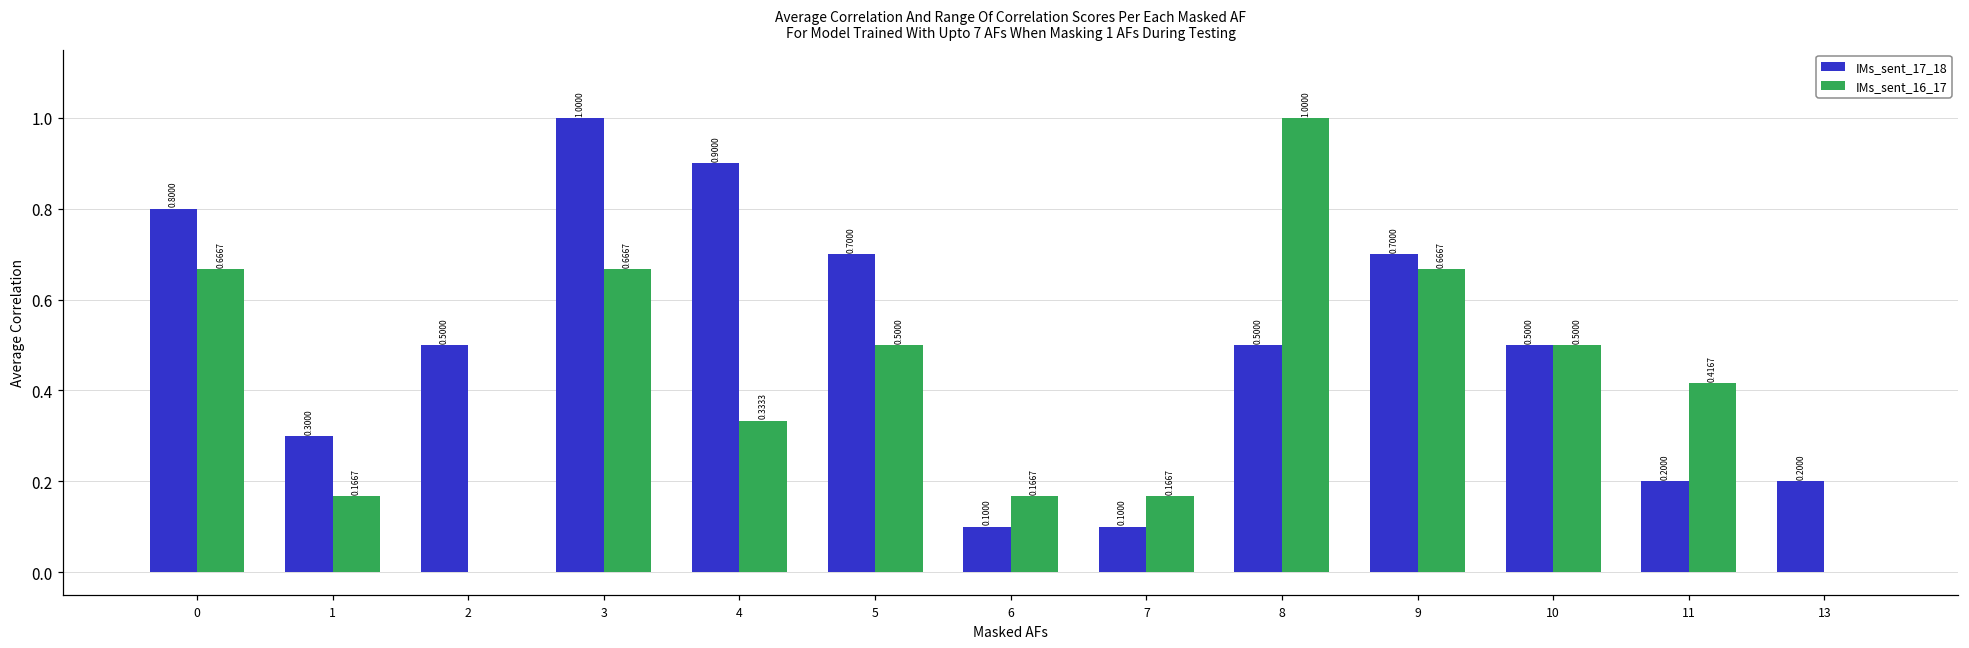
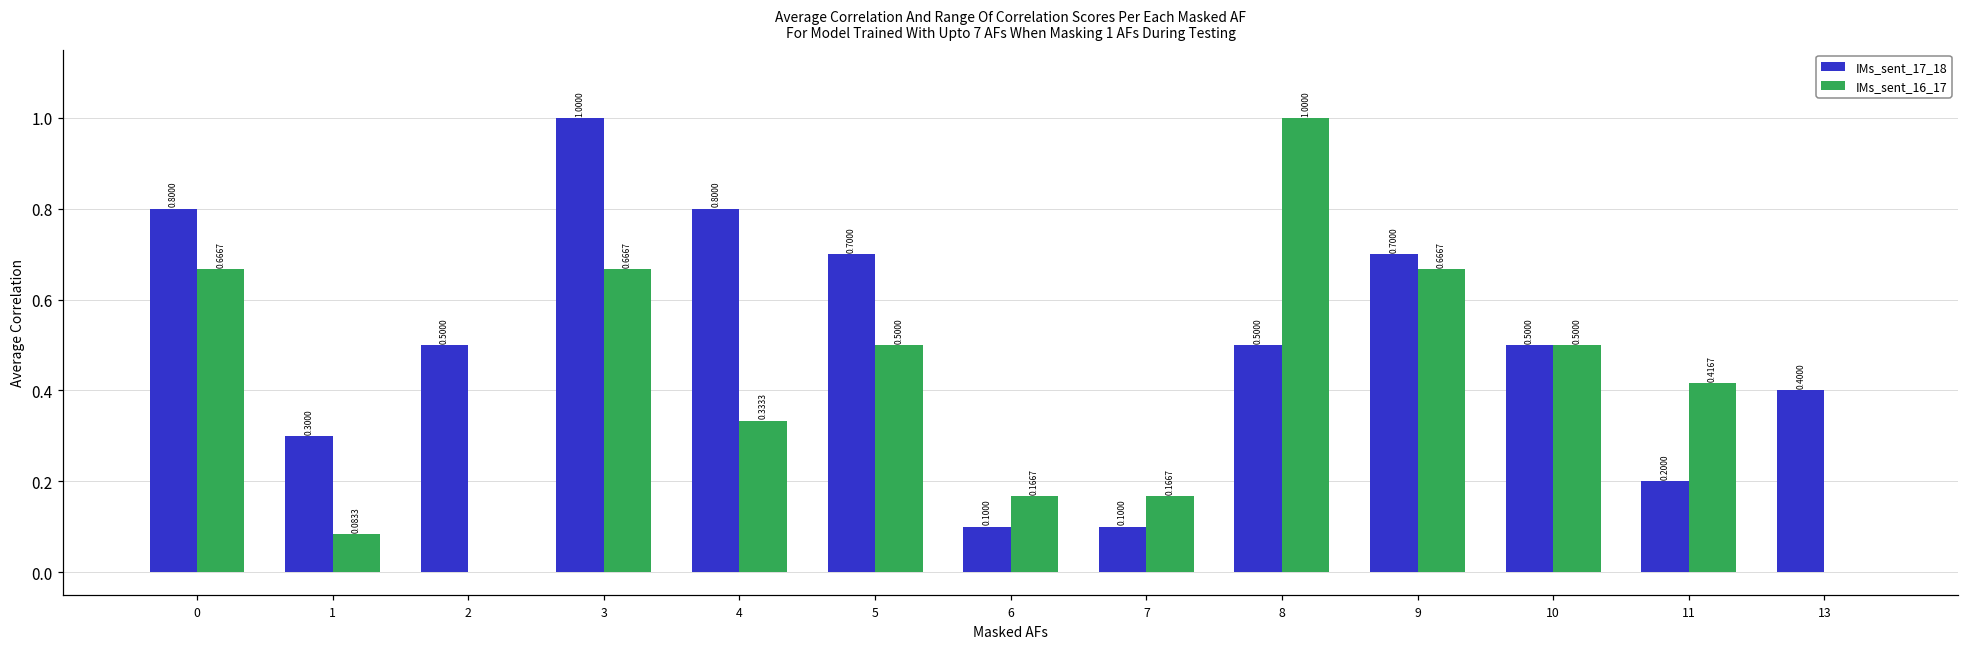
IMs_sent_16_17, 1: 0.1667 -> 0.0833
IMs_sent_17_18, 4: 0.9000 -> 0.8000
IMs_sent_17_18, 13: 0.2000 -> 0.4000
